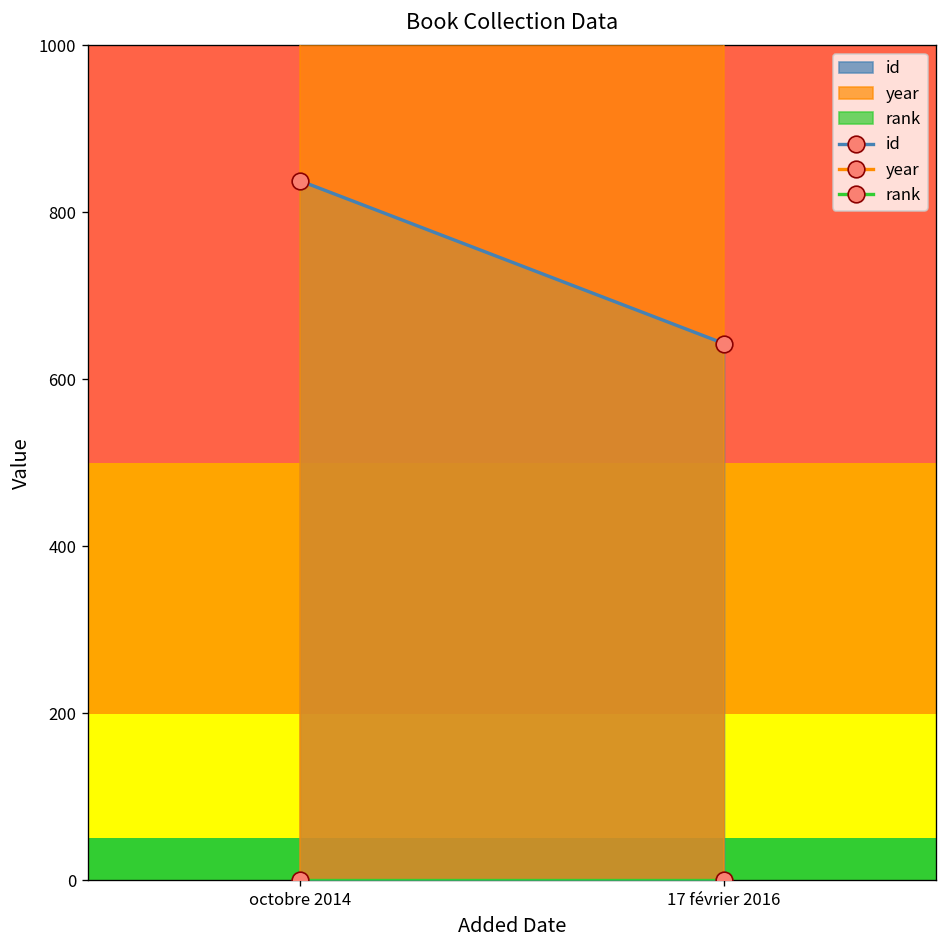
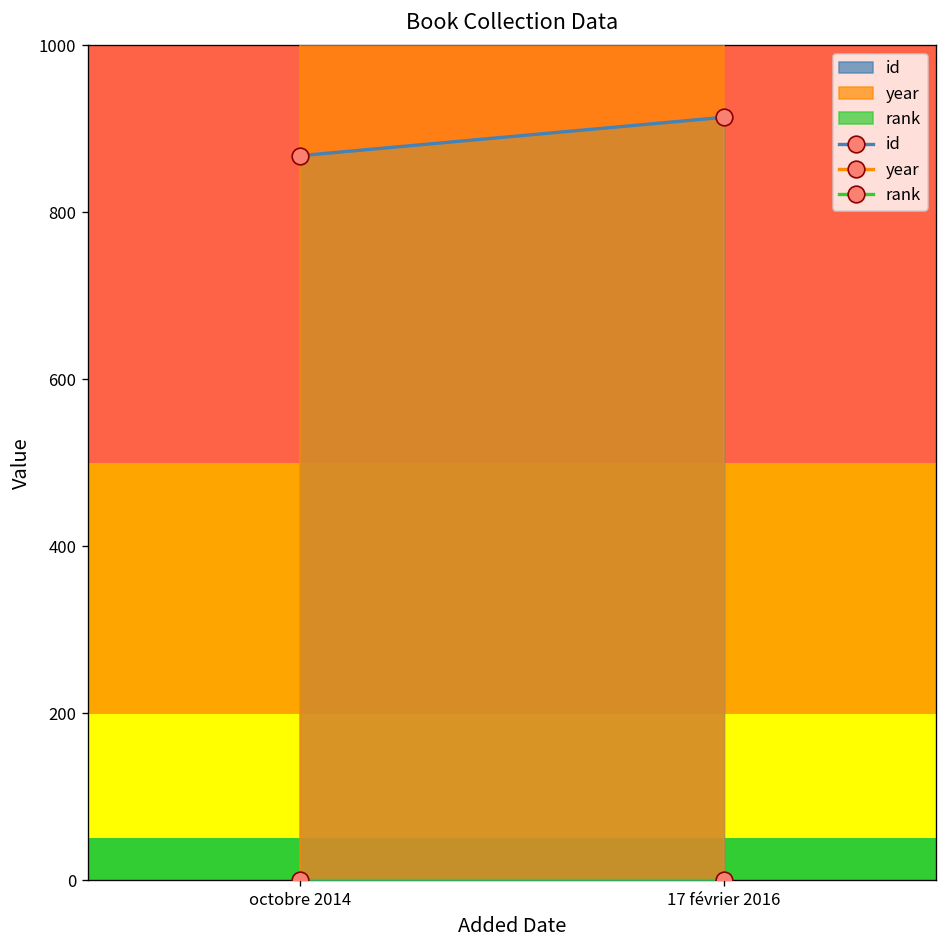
id, octobre 2014: 840 -> 870
id, 17 février 2016: 640 -> 910
